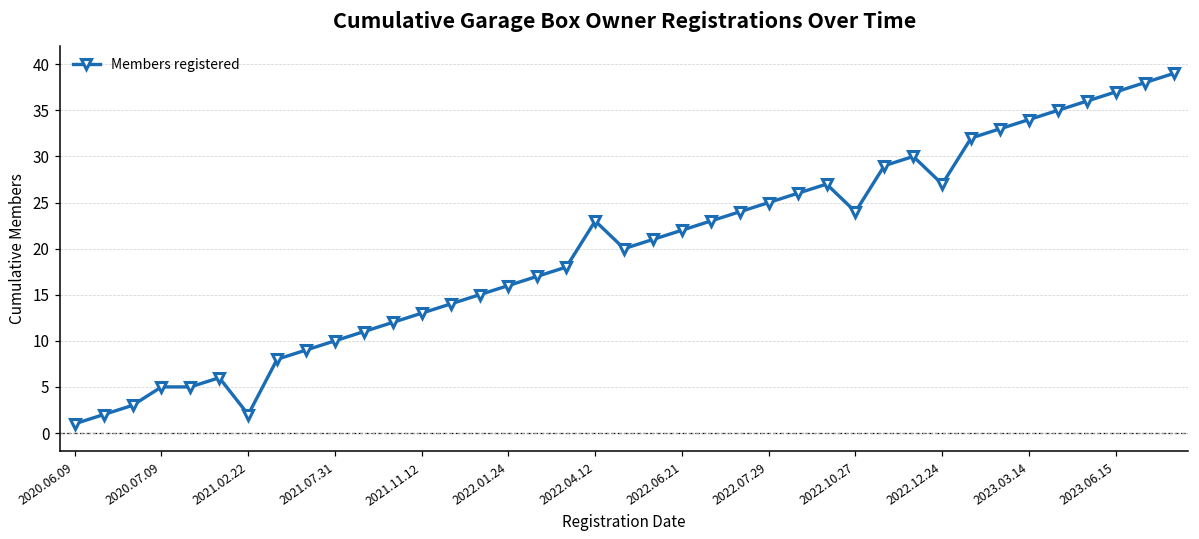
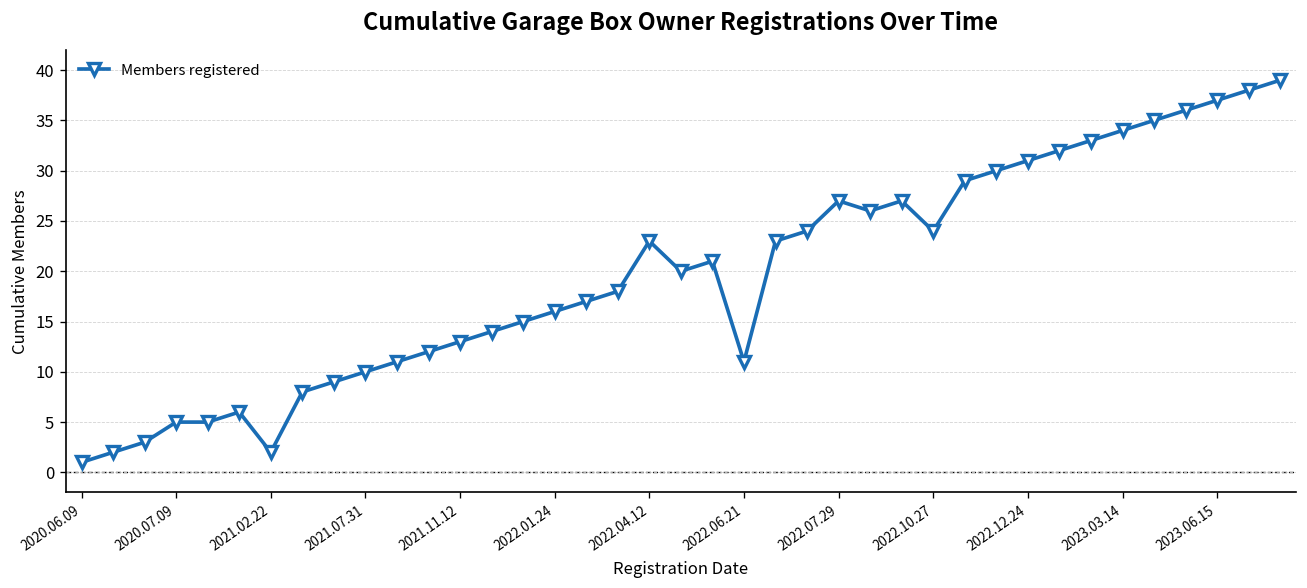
2022.06.21: 22 -> 11
2022.07.29: 25 -> 27
2022.12.24: 27 -> 31
